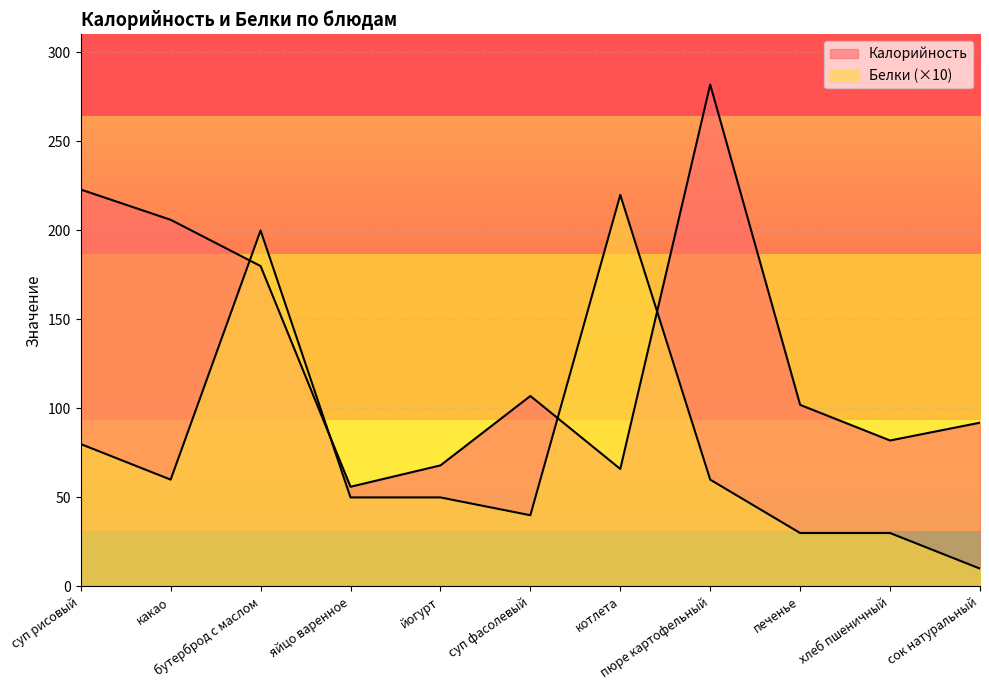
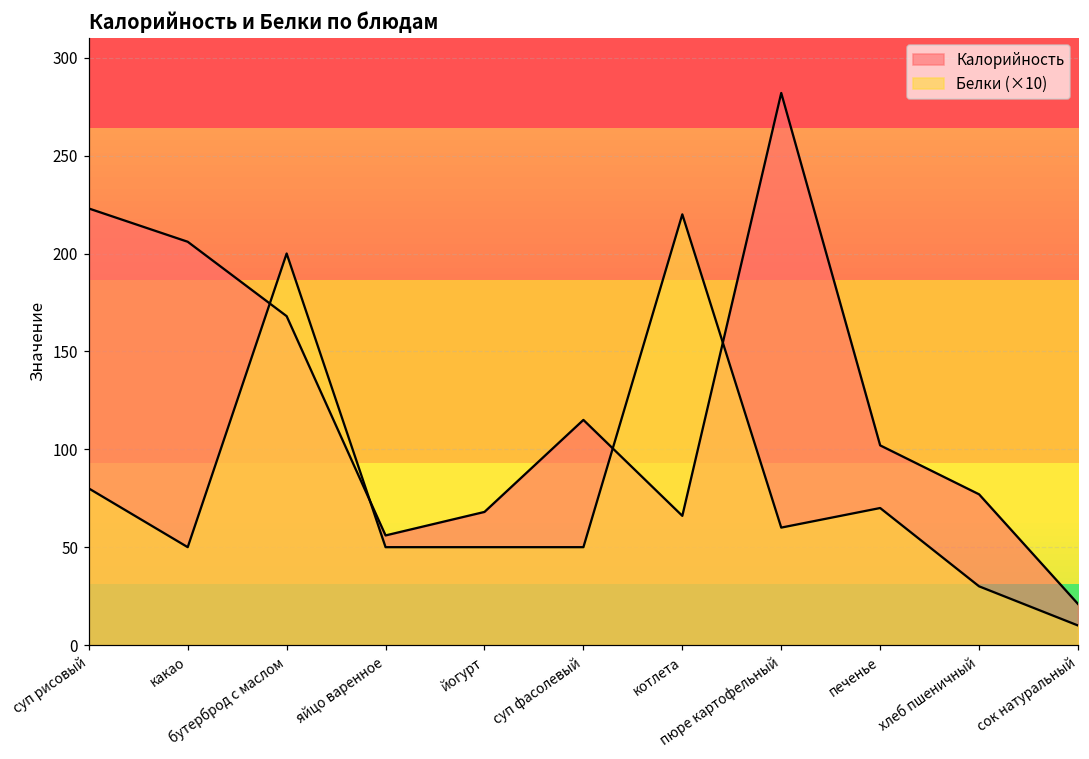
Белки (×10), какао: 60 -> 50
Калорийность, бутерброд с маслом: 180 -> 168
Калорийность, суп фасолевый: 107 -> 115
Белки (×10), суп фасолевый: 40 -> 50
Белки (×10), печенье: 30 -> 70
Калорийность, хлеб пшеничный: 82 -> 77
Калорийность, сок натуральный: 92 -> 21
